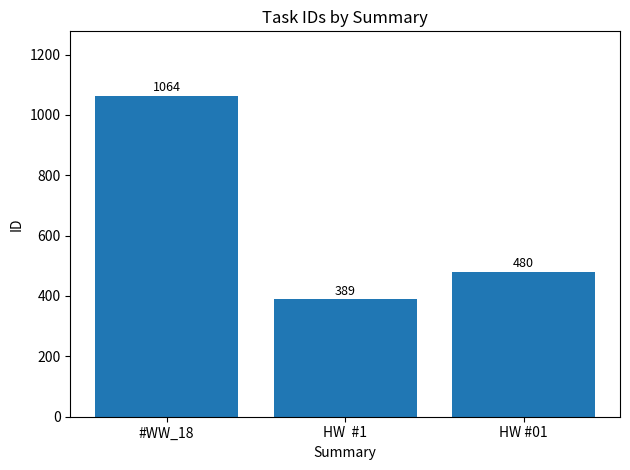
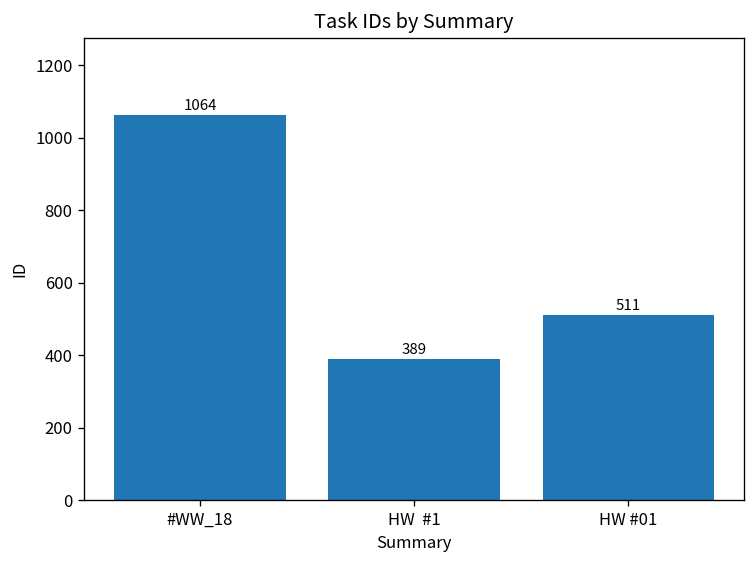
HW #01: 480 -> 511
